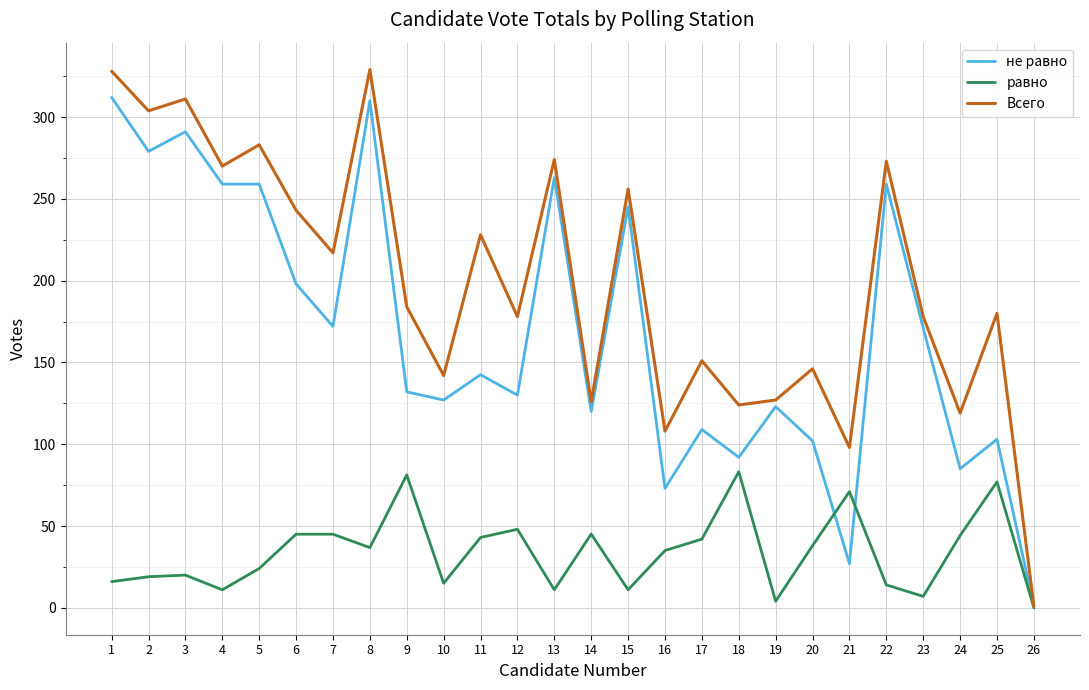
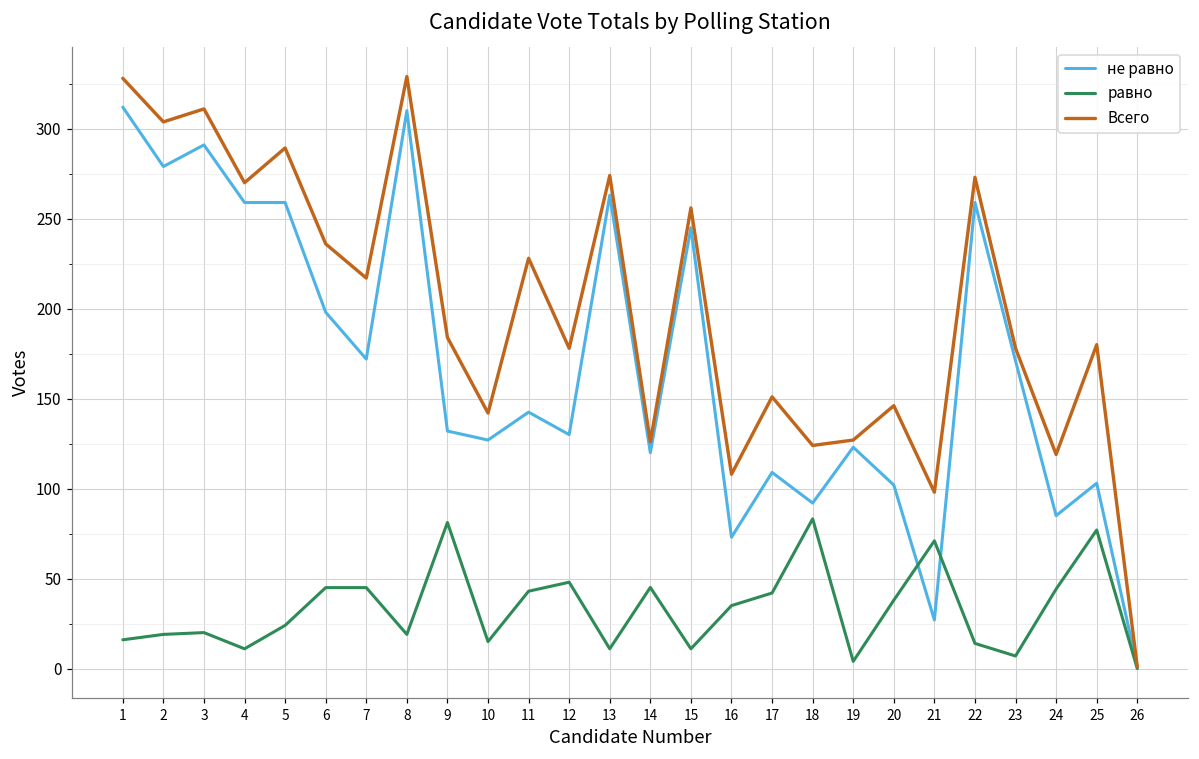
Всего, 5: 283 -> 289
Всего, 6: 243 -> 236
равно, 8: 37 -> 19
